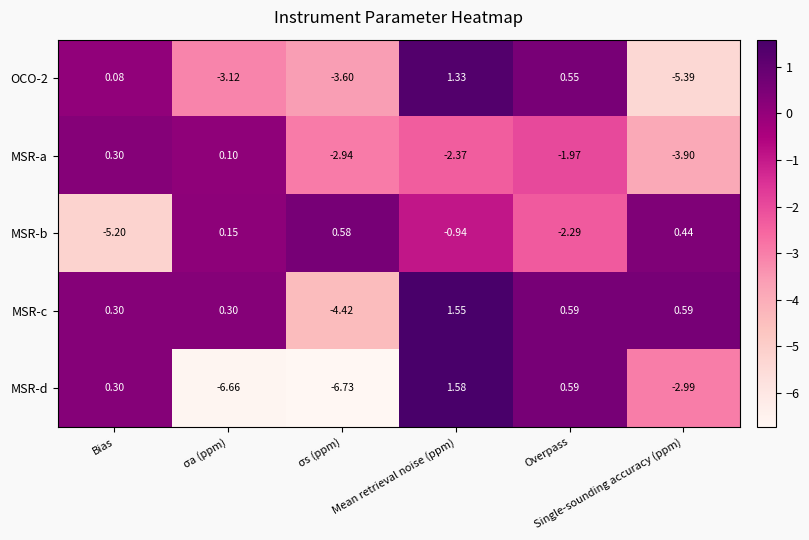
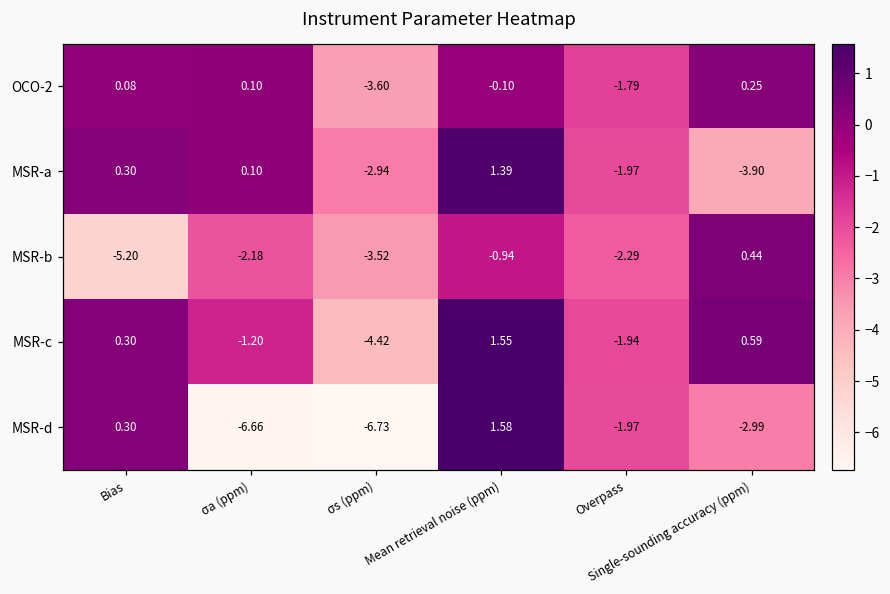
OCO-2, σa (ppm): -3.12 -> 0.10
OCO-2, Mean retrieval noise (ppm): 1.33 -> -0.10
OCO-2, Overpass: 0.55 -> -1.79
OCO-2, Single-sounding accuracy (ppm): -5.39 -> 0.25
MSR-a, Mean retrieval noise (ppm): -2.37 -> 1.39
MSR-b, σa (ppm): 0.15 -> -2.18
MSR-b, σs (ppm): 0.58 -> -3.52
MSR-c, σa (ppm): 0.30 -> -1.20
MSR-c, Overpass: 0.59 -> -1.94
MSR-d, Overpass: 0.59 -> -1.97
